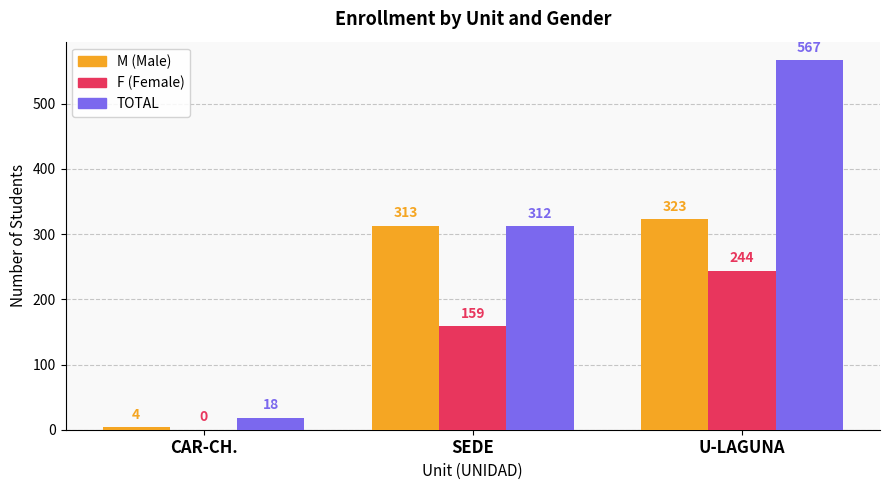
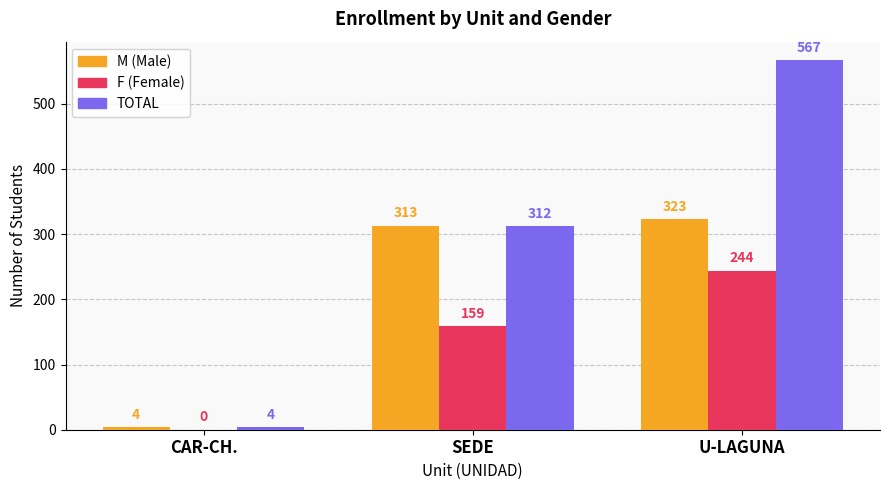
TOTAL, CAR-CH.: 18 -> 4
